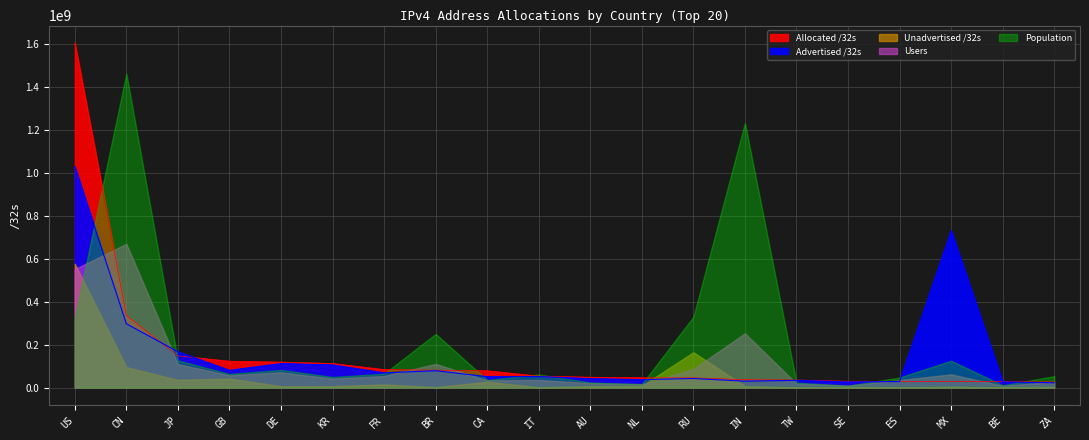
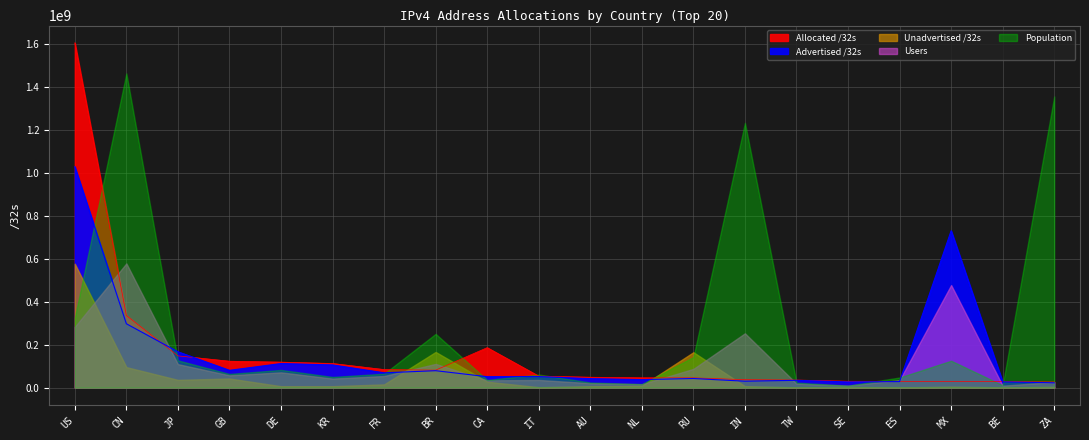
Users, US: 550000000 -> 280000000
Users, CN: 670000000 -> 580000000
Unadvertised /32s, BR: 0 -> 170000000
Allocated /32s, CA: 80000000 -> 190000000
Population, RU: 330000000 -> 140000000
Users, MX: 60000000 -> 480000000
Population, ZA: 50000000 -> 1350000000
